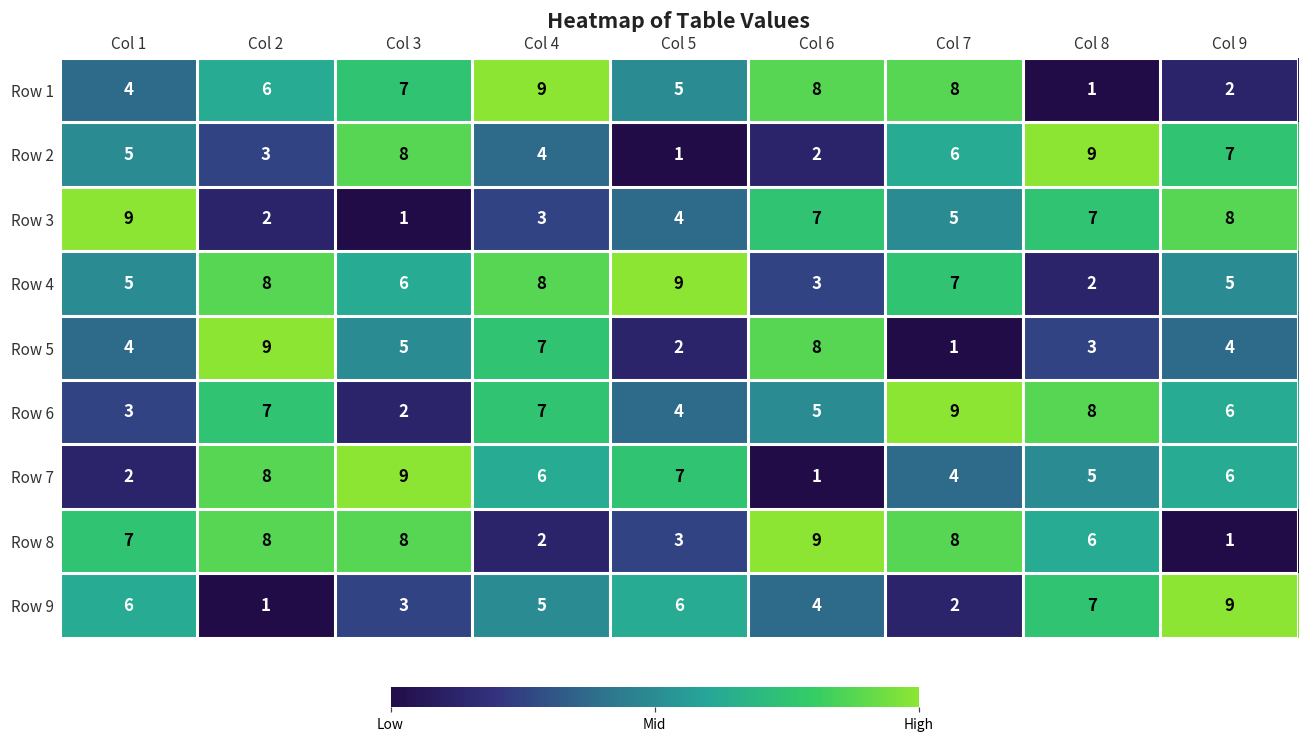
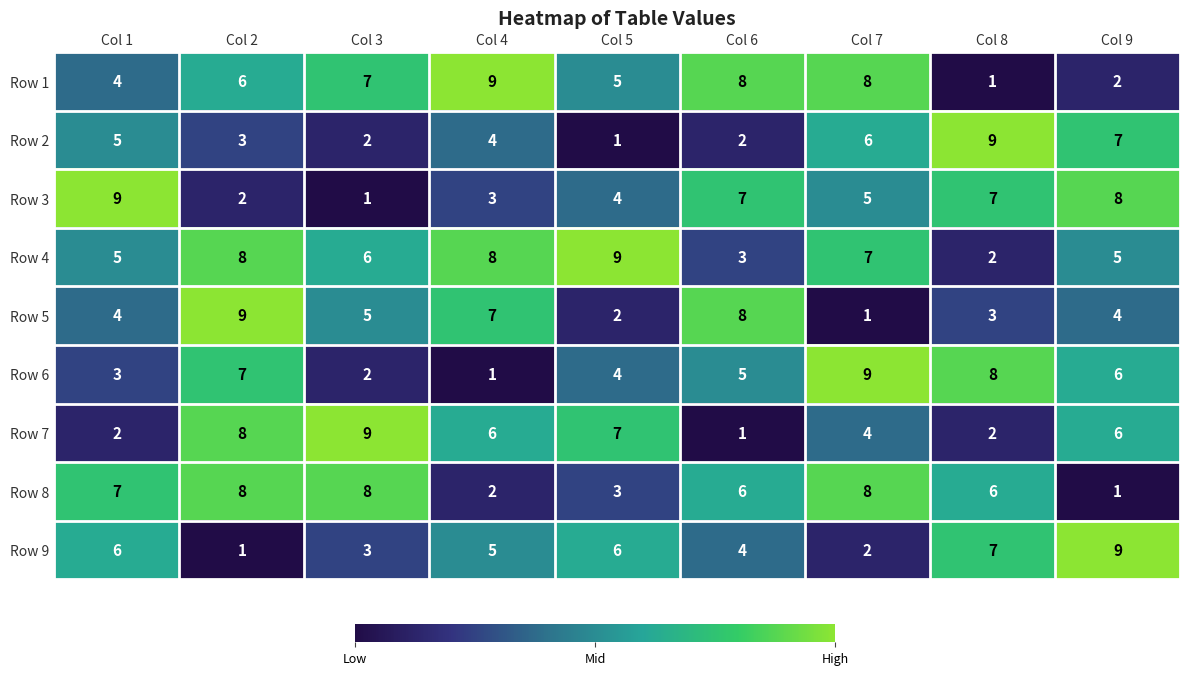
Row 2, Col 3: 8 -> 2
Row 6, Col 4: 7 -> 1
Row 7, Col 8: 5 -> 2
Row 8, Col 6: 9 -> 6
